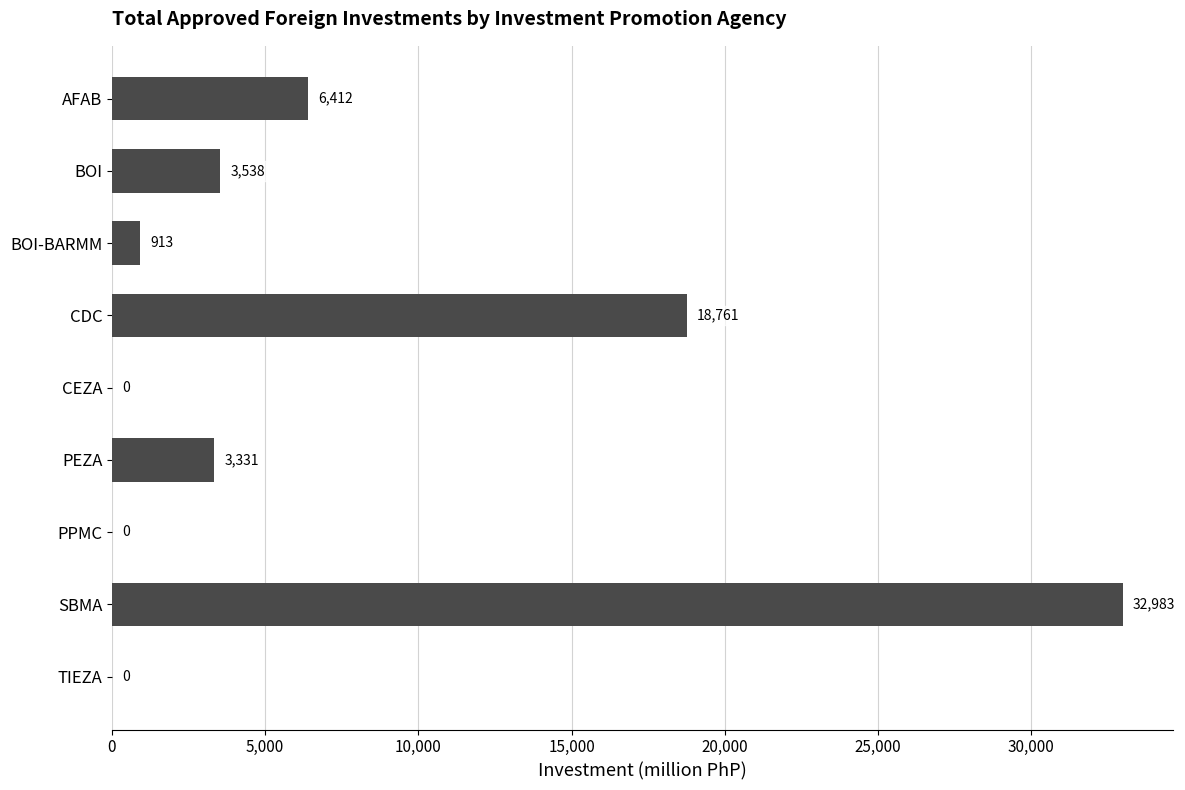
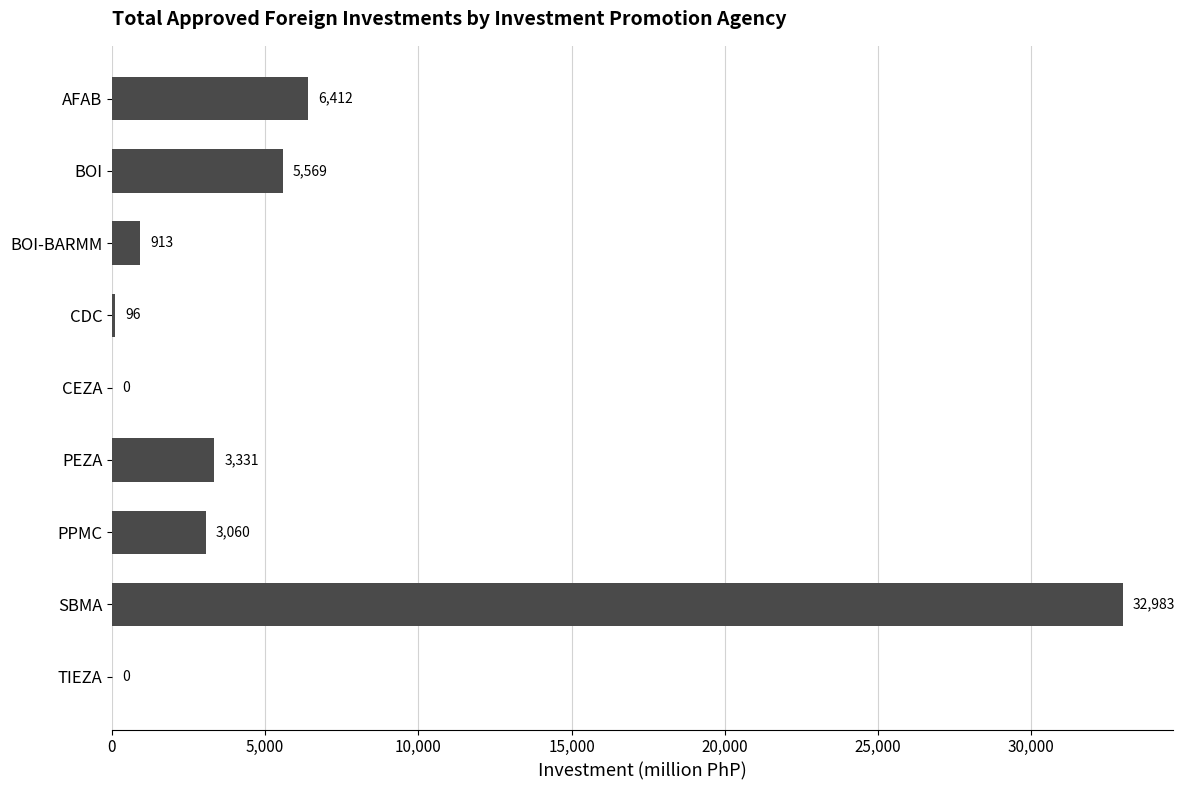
BOI: 3,538 -> 5,569
CDC: 18,761 -> 96
PPMC: 0 -> 3,060
